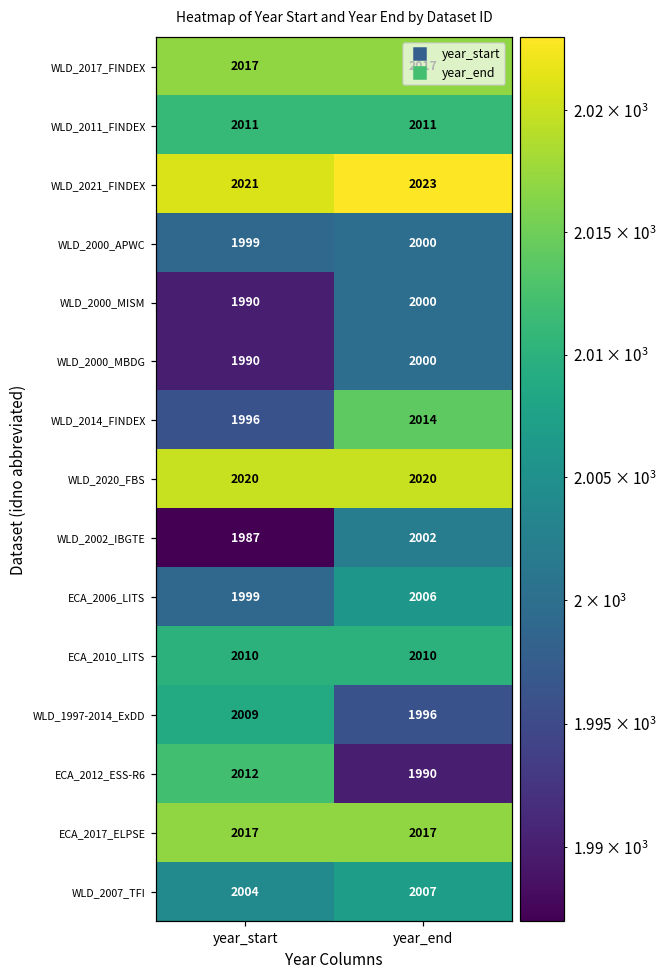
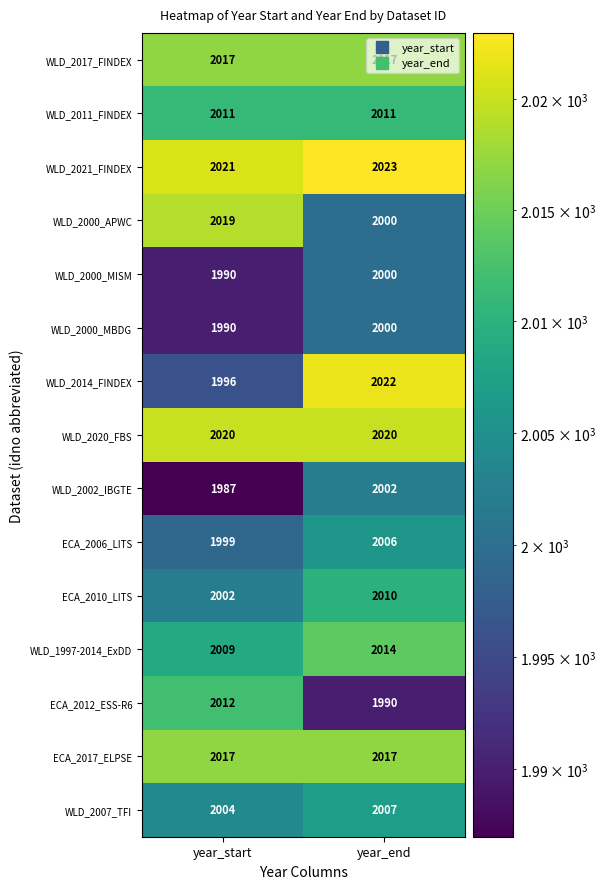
WLD_2000_APWC, year_start: 1999 -> 2019
WLD_2014_FINDEX, year_end: 2014 -> 2022
ECA_2010_LITS, year_start: 2010 -> 2002
WLD_1997-2014_ExDD, year_end: 1996 -> 2014
